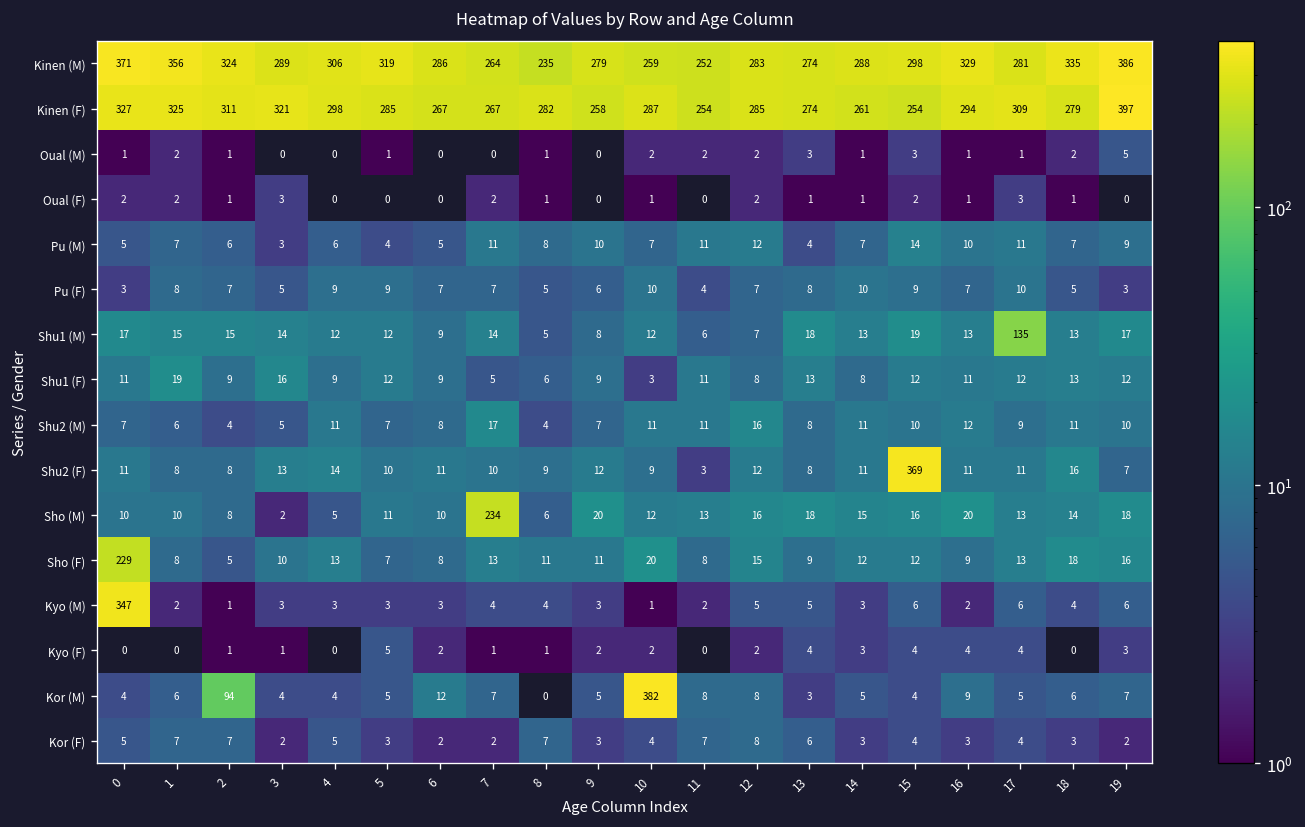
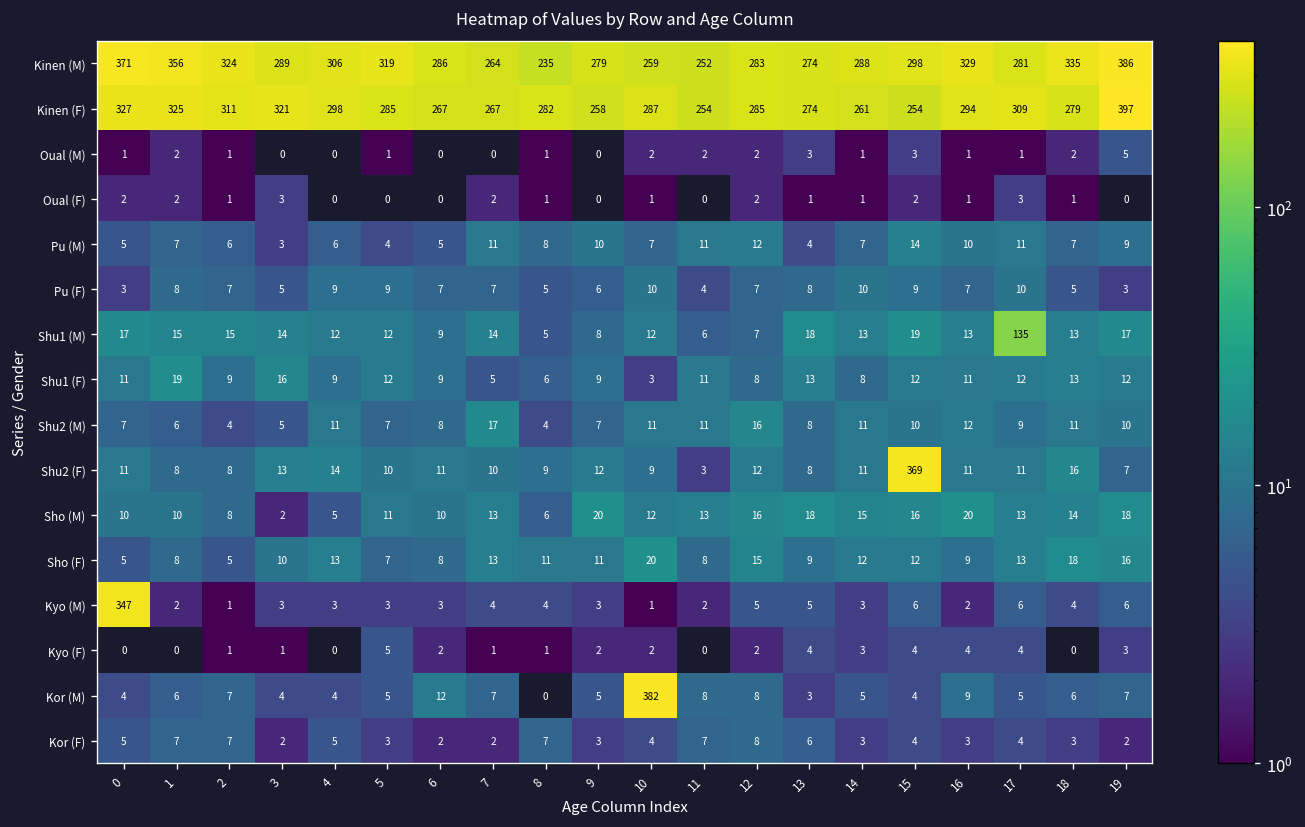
Sho (M), 7: 234 -> 13
Sho (F), 0: 229 -> 5
Kor (M), 2: 94 -> 7
